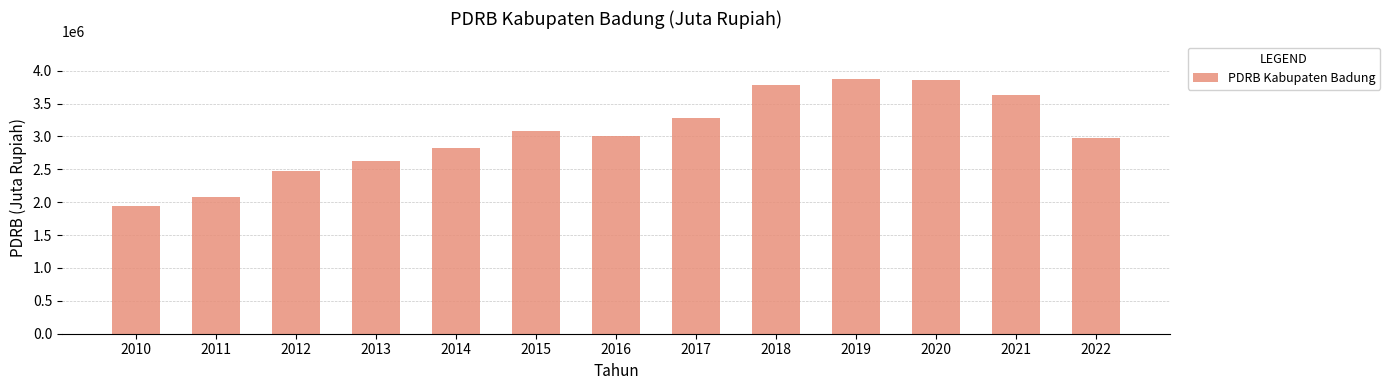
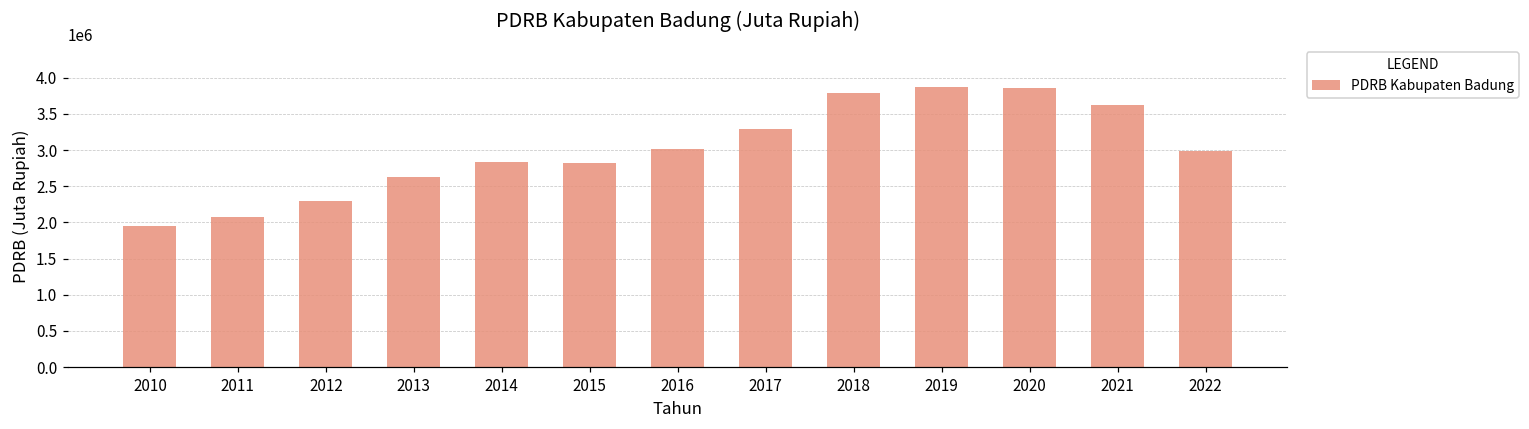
2012: 2500000 -> 2300000
2015: 3100000 -> 2800000
